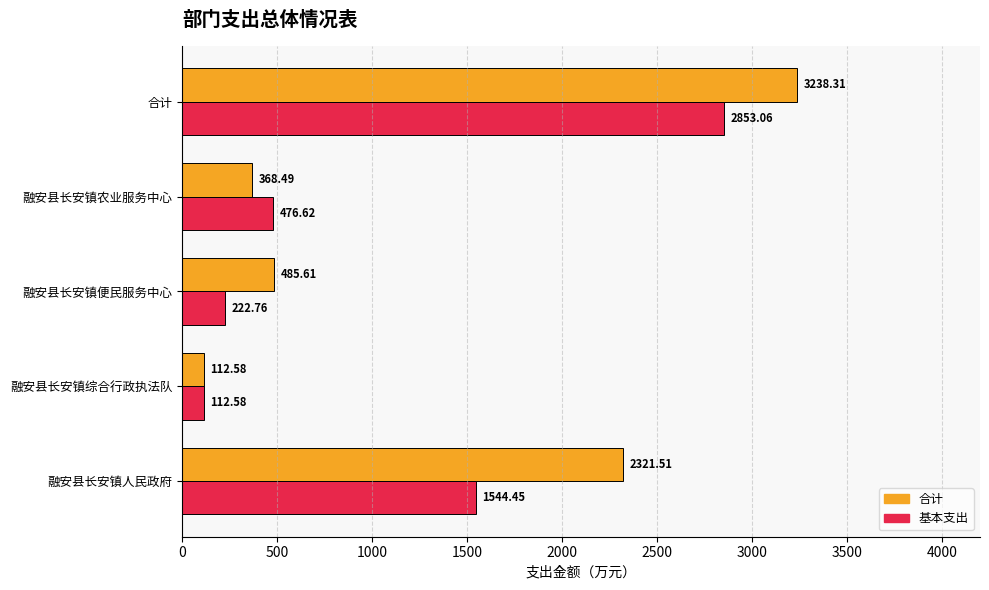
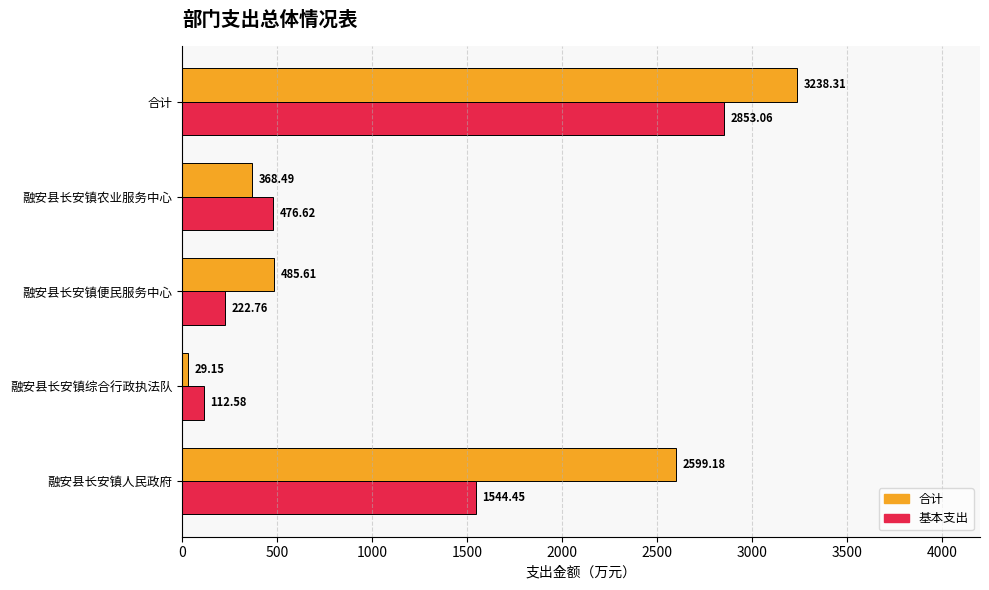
合计, 融安县长安镇综合行政执法队: 112.58 -> 29.15
合计, 融安县长安镇人民政府: 2321.51 -> 2599.18
